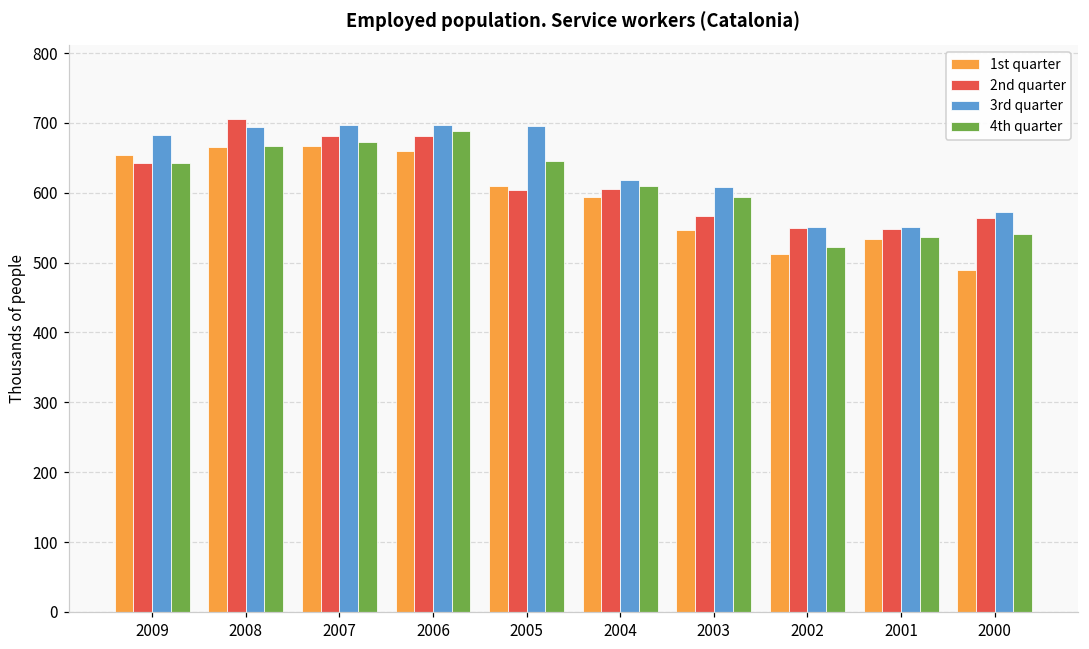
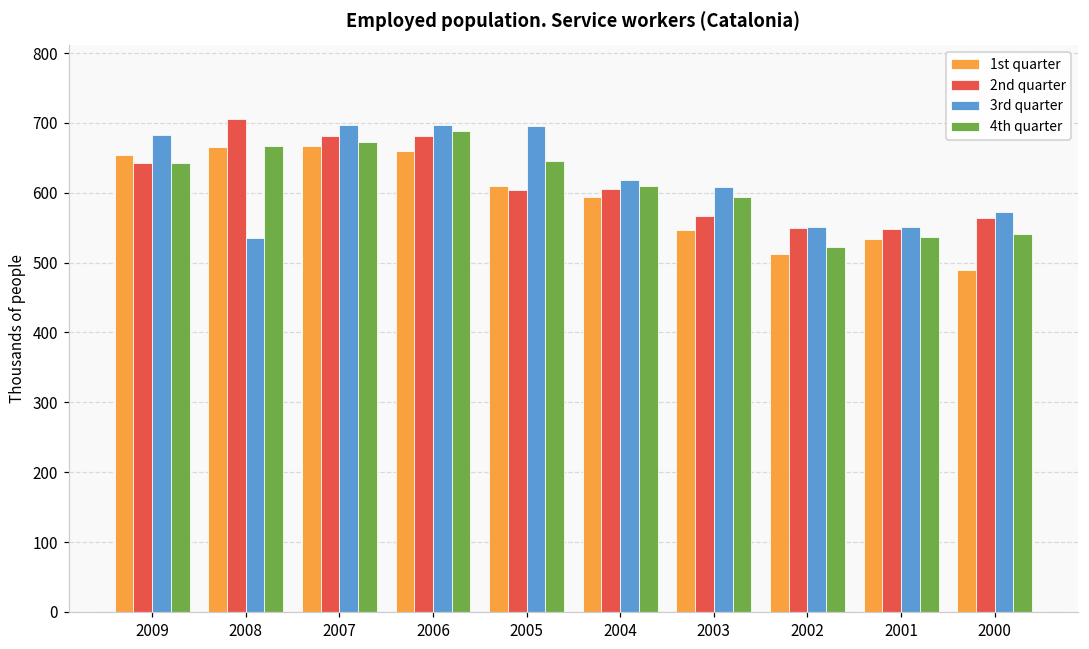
3rd quarter, 2008: 690 -> 540
